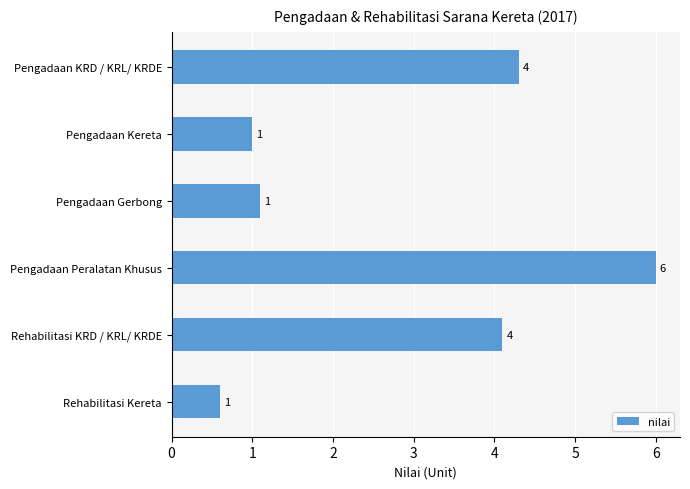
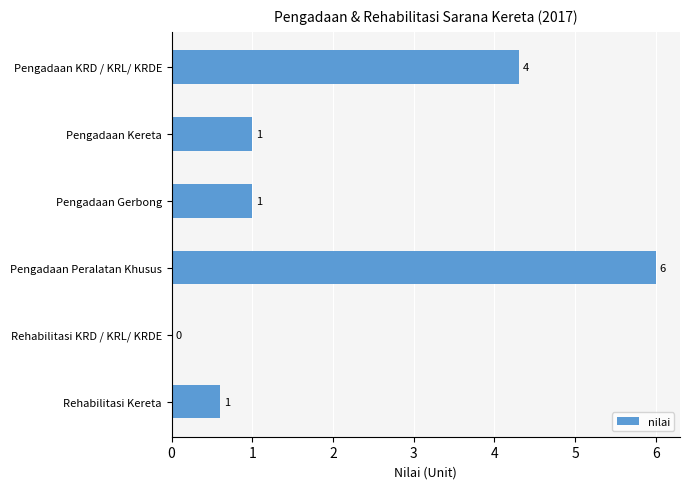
Pengadaan Gerbong: 1.1 -> 1.0
Rehabilitasi KRD / KRL/ KRDE: 4 -> 0
